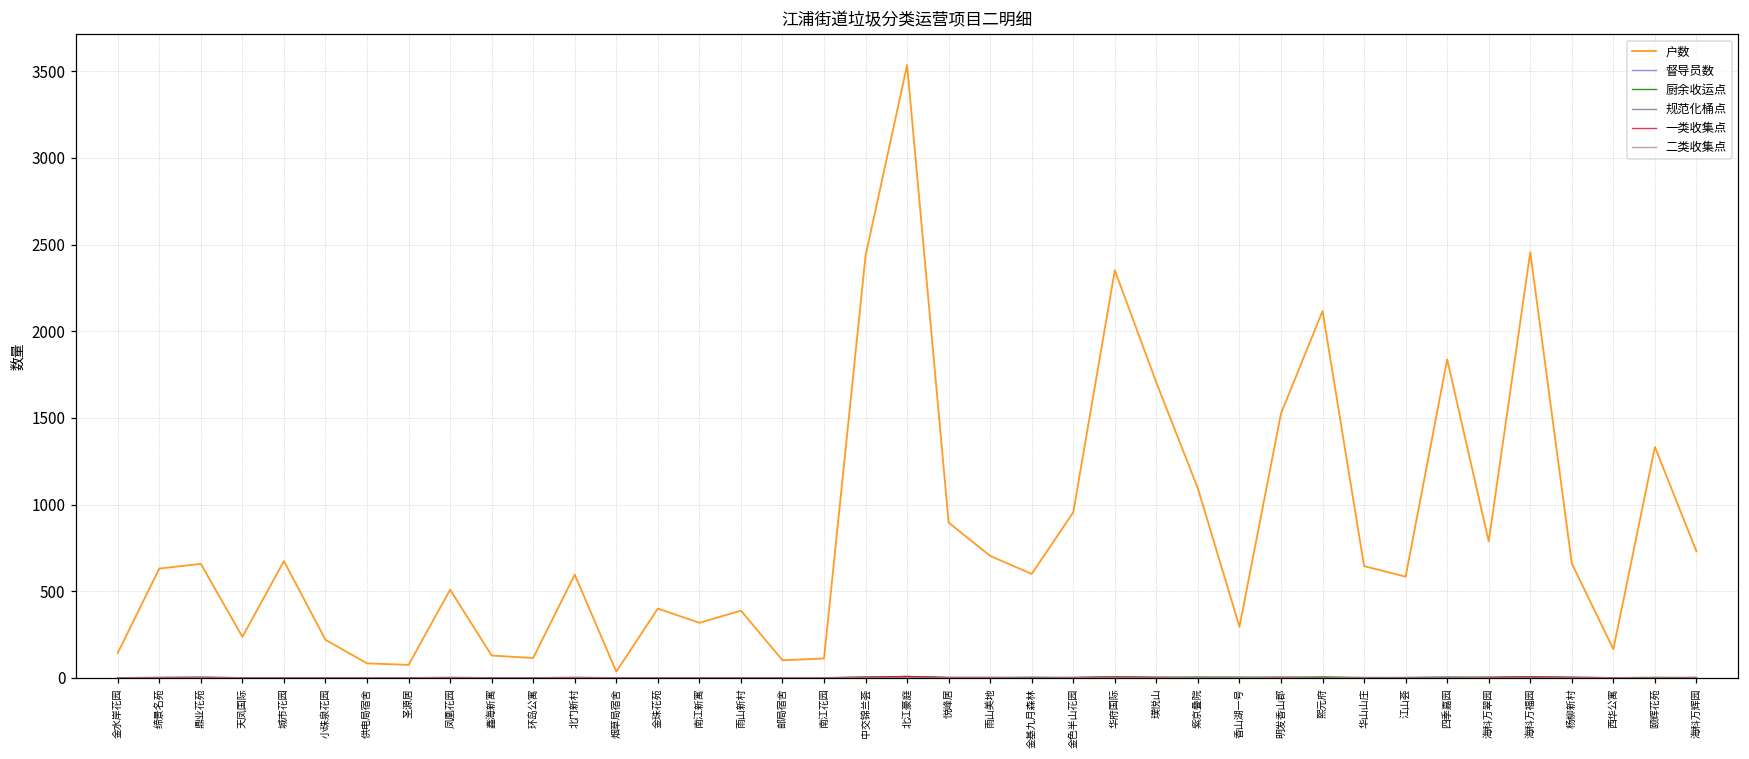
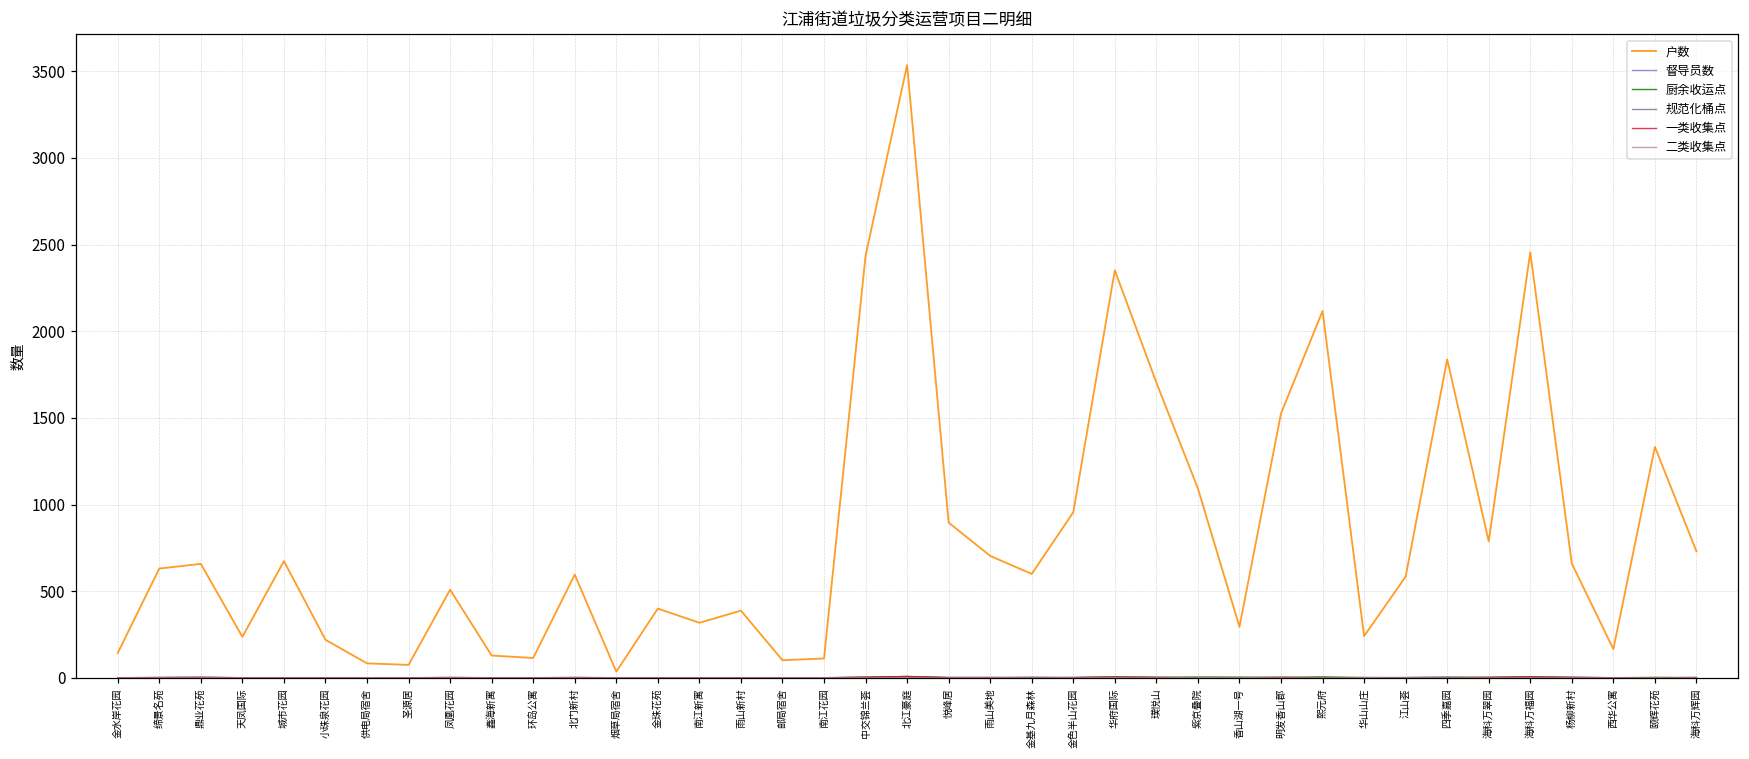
户数, 华山山庄: 650 -> 240
